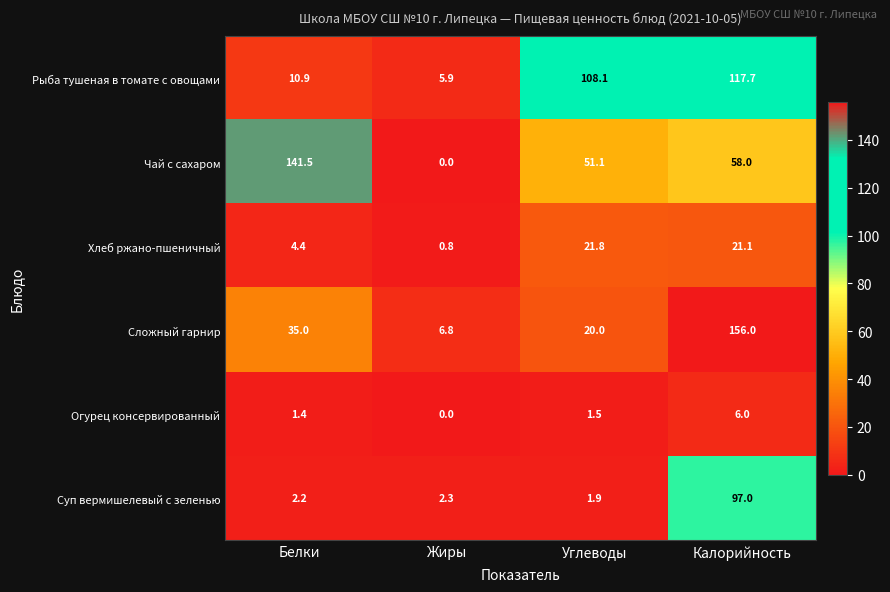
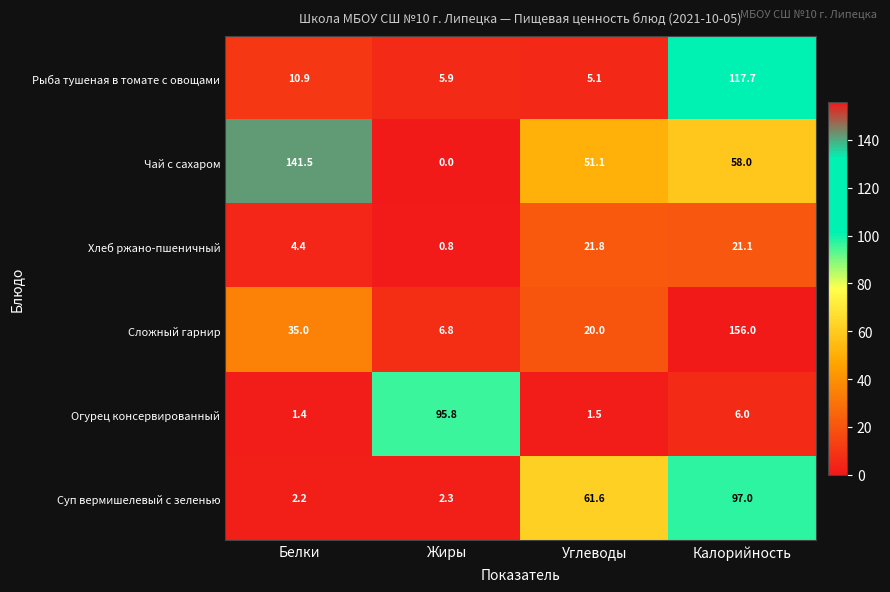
Рыба тушеная в томате с овощами, Углеводы: 108.1 -> 5.1
Огурец консервированный, Жиры: 0.0 -> 95.8
Суп вермишелевый с зеленью, Углеводы: 1.9 -> 61.6
